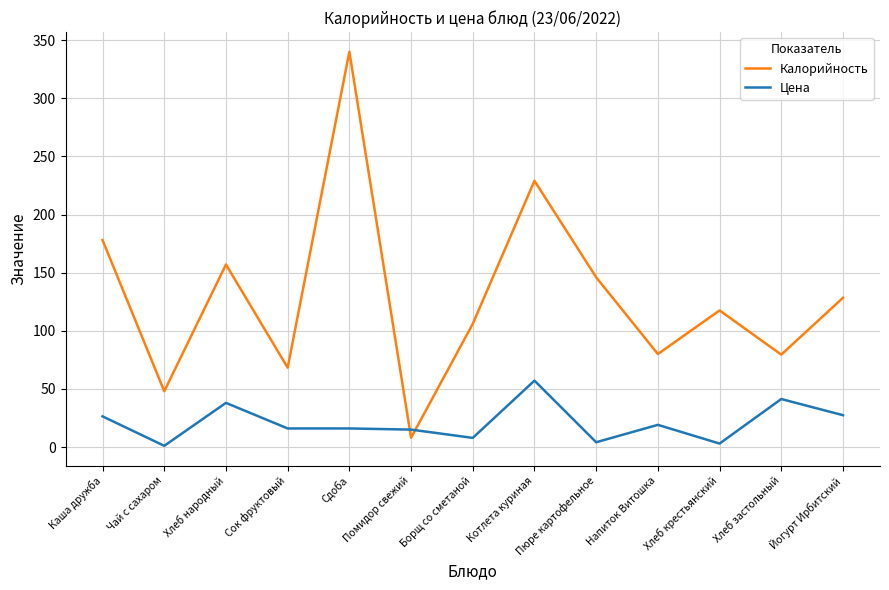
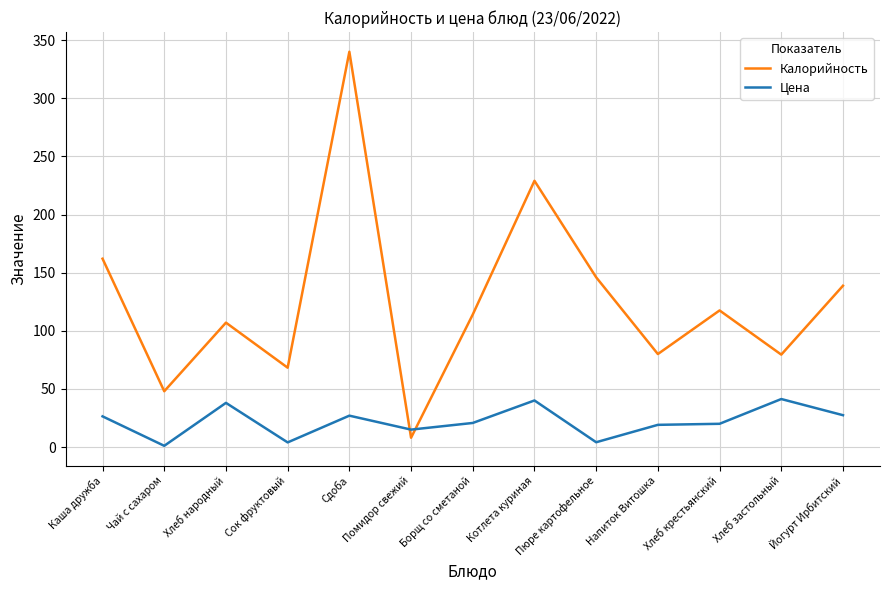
Калорийность, Каша дружба: 178 -> 162
Калорийность, Хлеб народный: 157 -> 107
Цена, Сок фруктовый: 16 -> 4
Цена, Сдоба: 16 -> 27
Калорийность, Борщ со сметаной: 106 -> 114
Цена, Борщ со сметаной: 8 -> 21
Цена, Котлета куриная: 57 -> 40
Цена, Хлеб крестьянский: 3 -> 20
Калорийность, Йогурт Ирбитский: 128 -> 139
